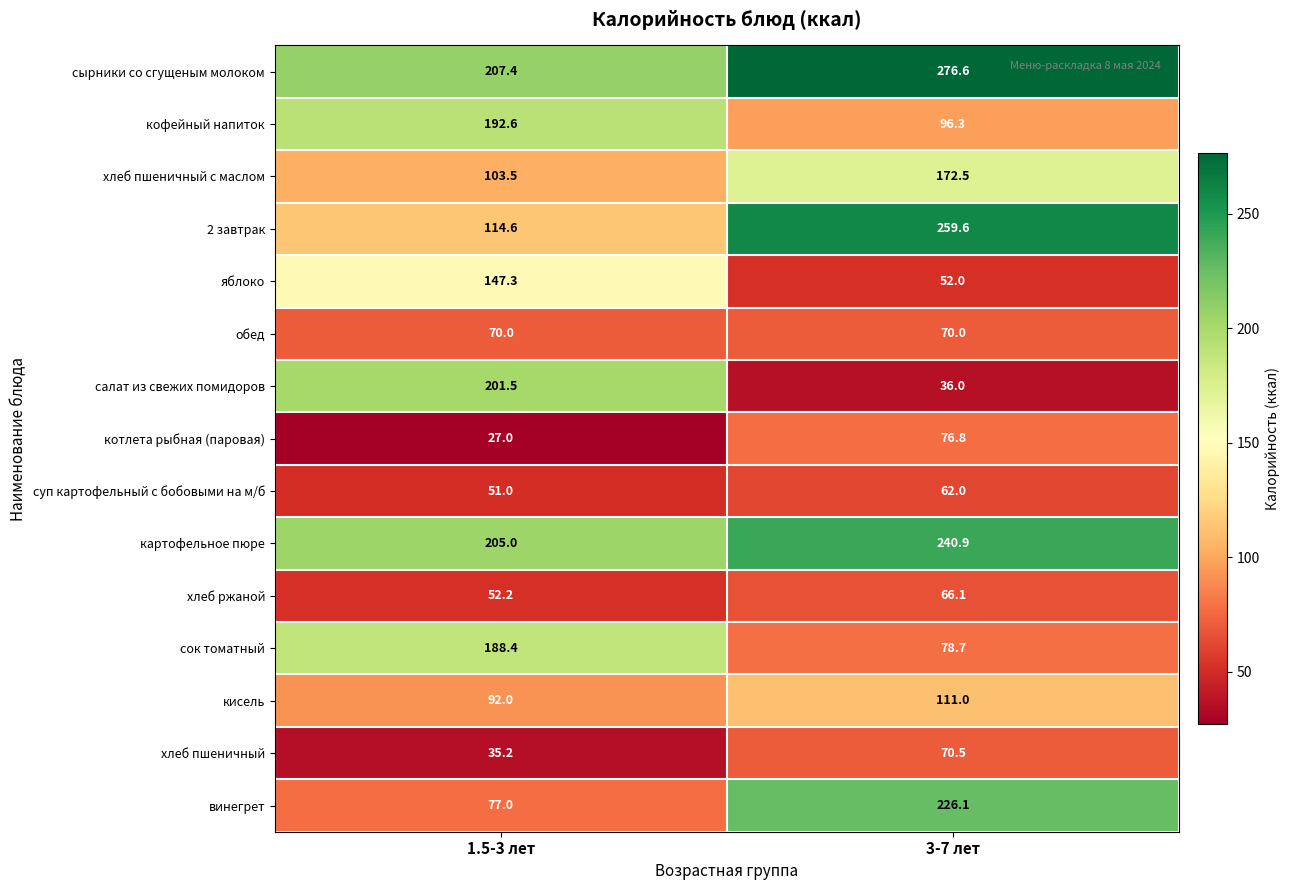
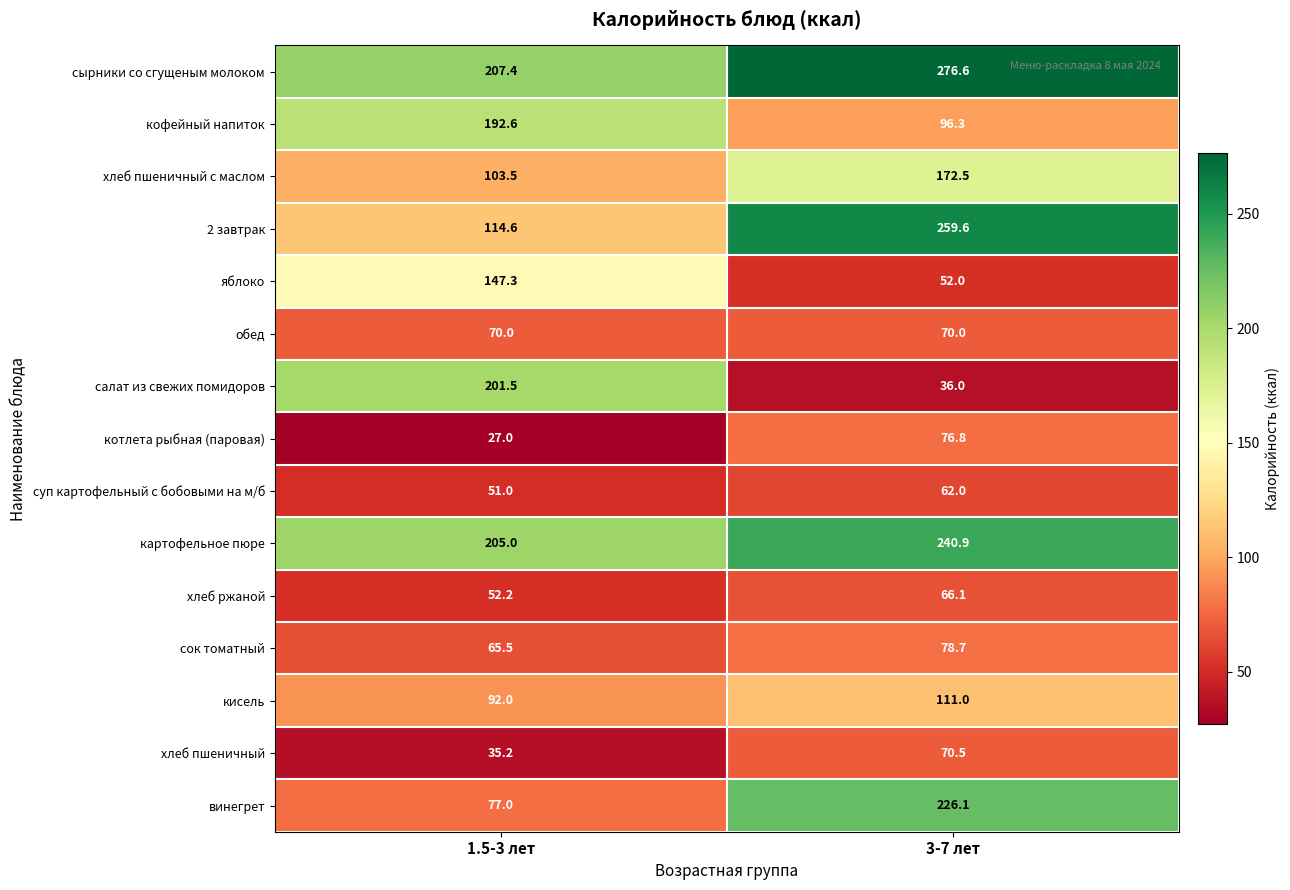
сок томатный, 1.5-3 лет: 188.4 -> 65.5
